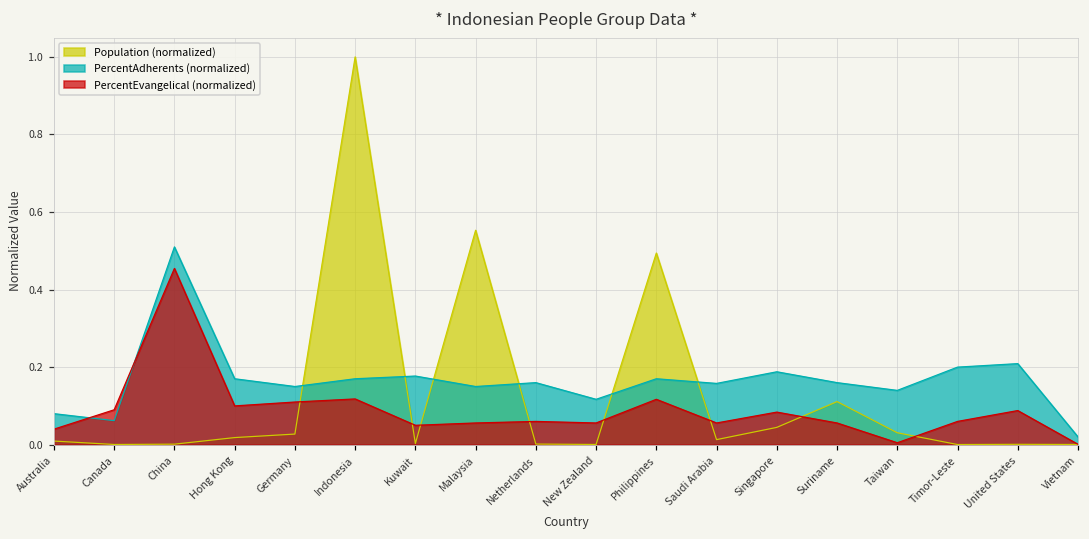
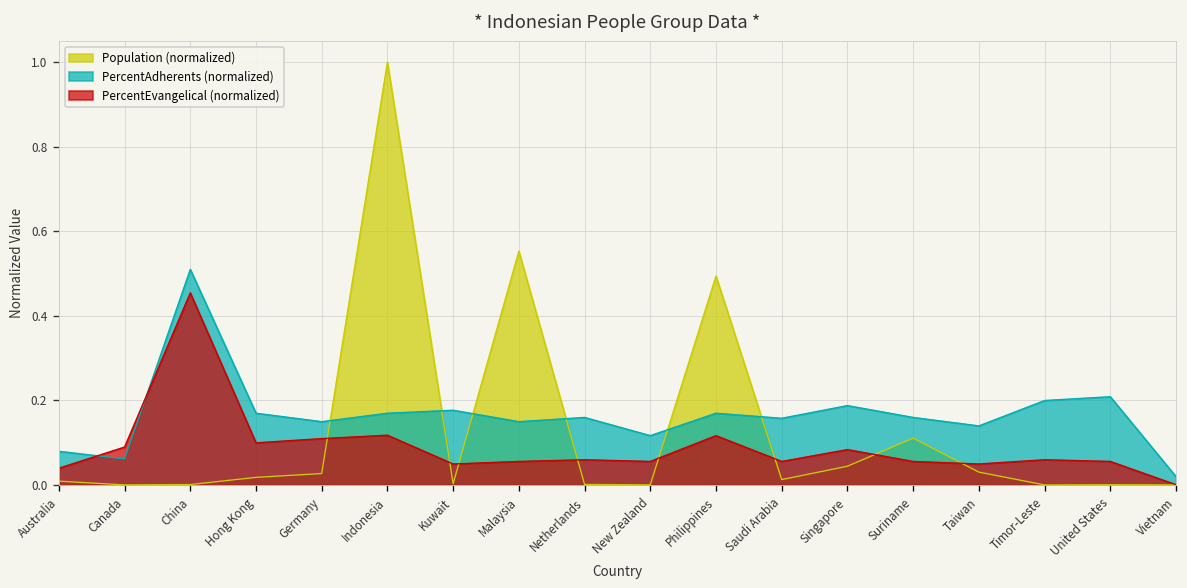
PercentEvangelical (normalized), Taiwan: 0.01 -> 0.05
PercentEvangelical (normalized), United States: 0.09 -> 0.06
